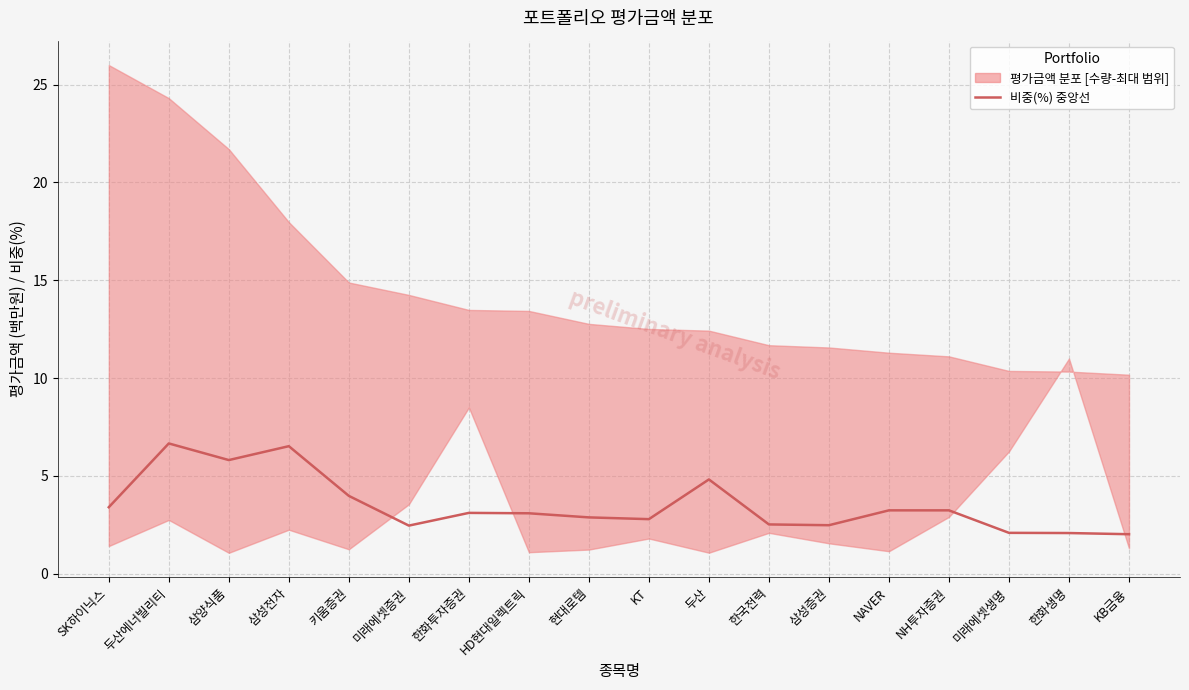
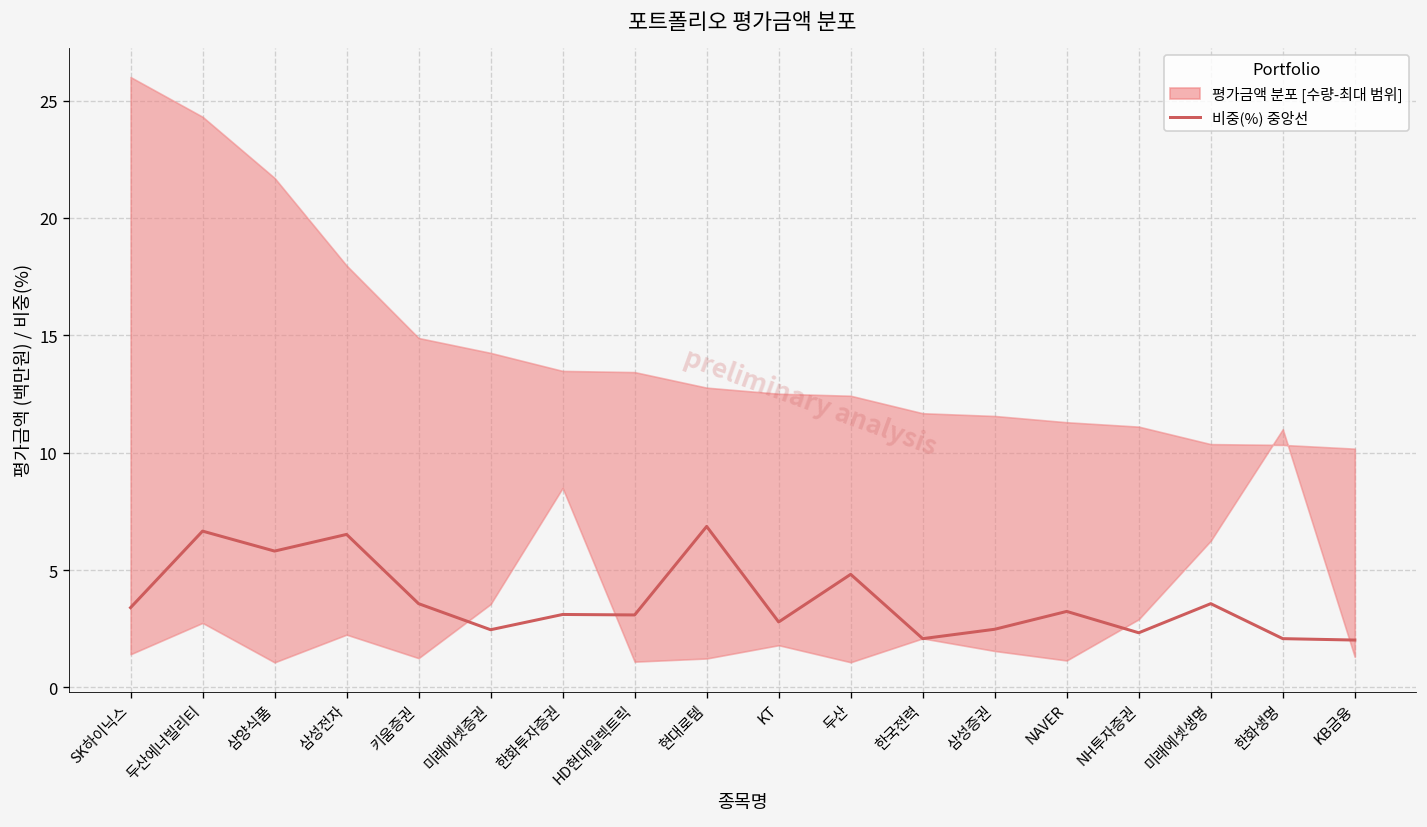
비중(%) 중앙선, 키움증권: 4.0 -> 3.6
비중(%) 중앙선, 현대로템: 2.9 -> 6.9
비중(%) 중앙선, 한국전력: 2.5 -> 2.1
비중(%) 중앙선, NH투자증권: 3.2 -> 2.3
비중(%) 중앙선, 미래에셋생명: 2.1 -> 3.6
